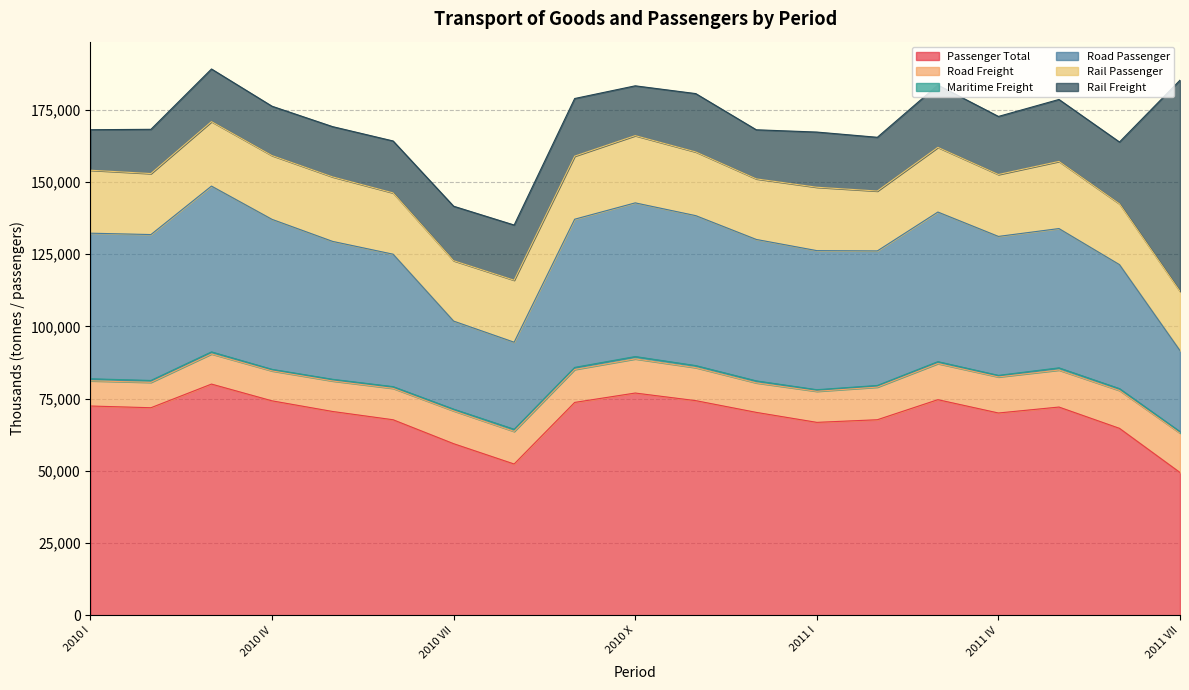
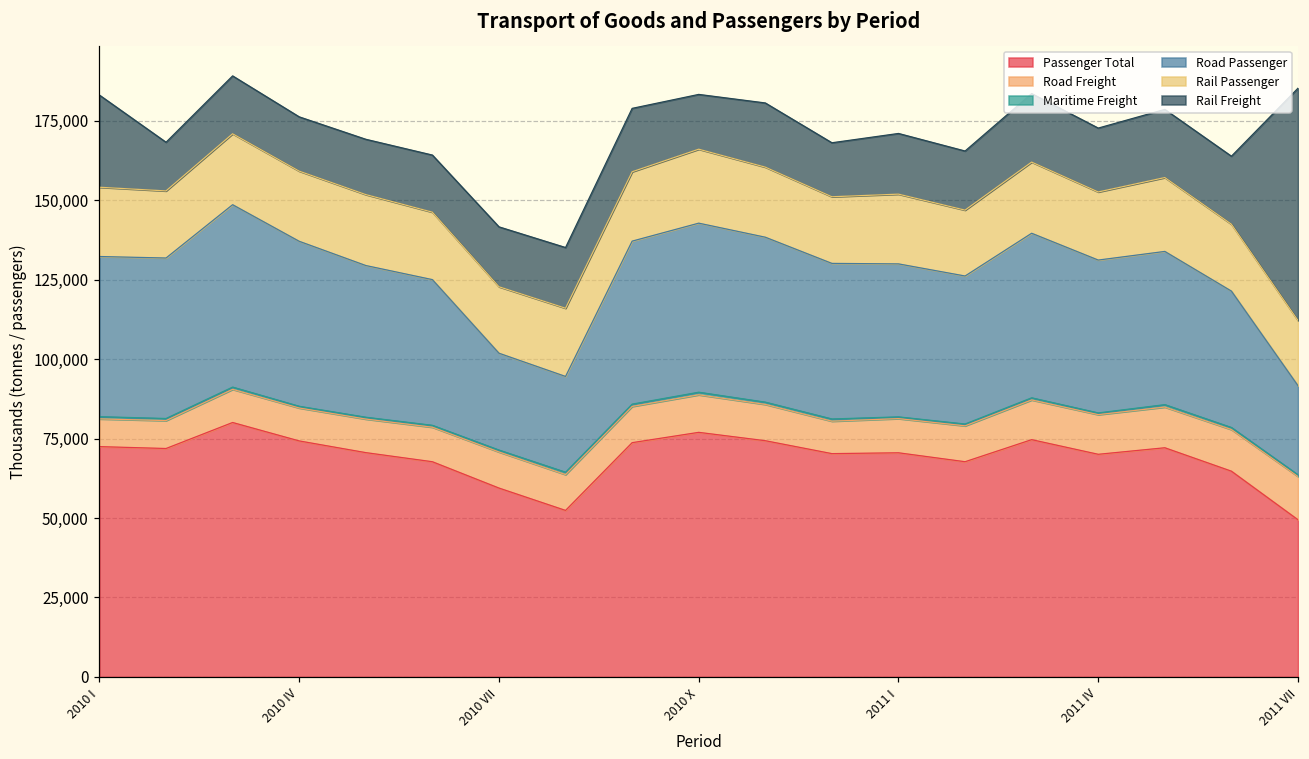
Rail Freight, 2010 I: 14,000 -> 29,000
Passenger Total, 2011 I: 67,000 -> 71,000
